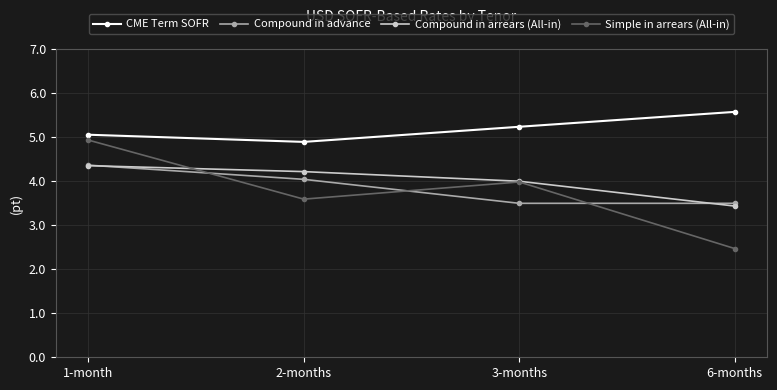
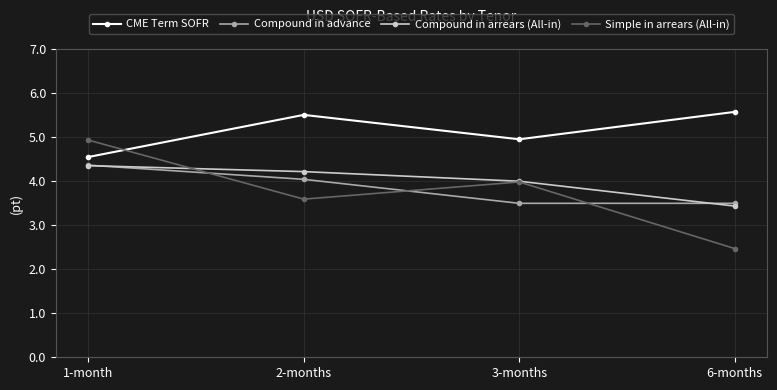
CME Term SOFR, 1-month: 5.1 -> 4.5
CME Term SOFR, 2-months: 4.9 -> 5.5
CME Term SOFR, 3-months: 5.2 -> 4.9
